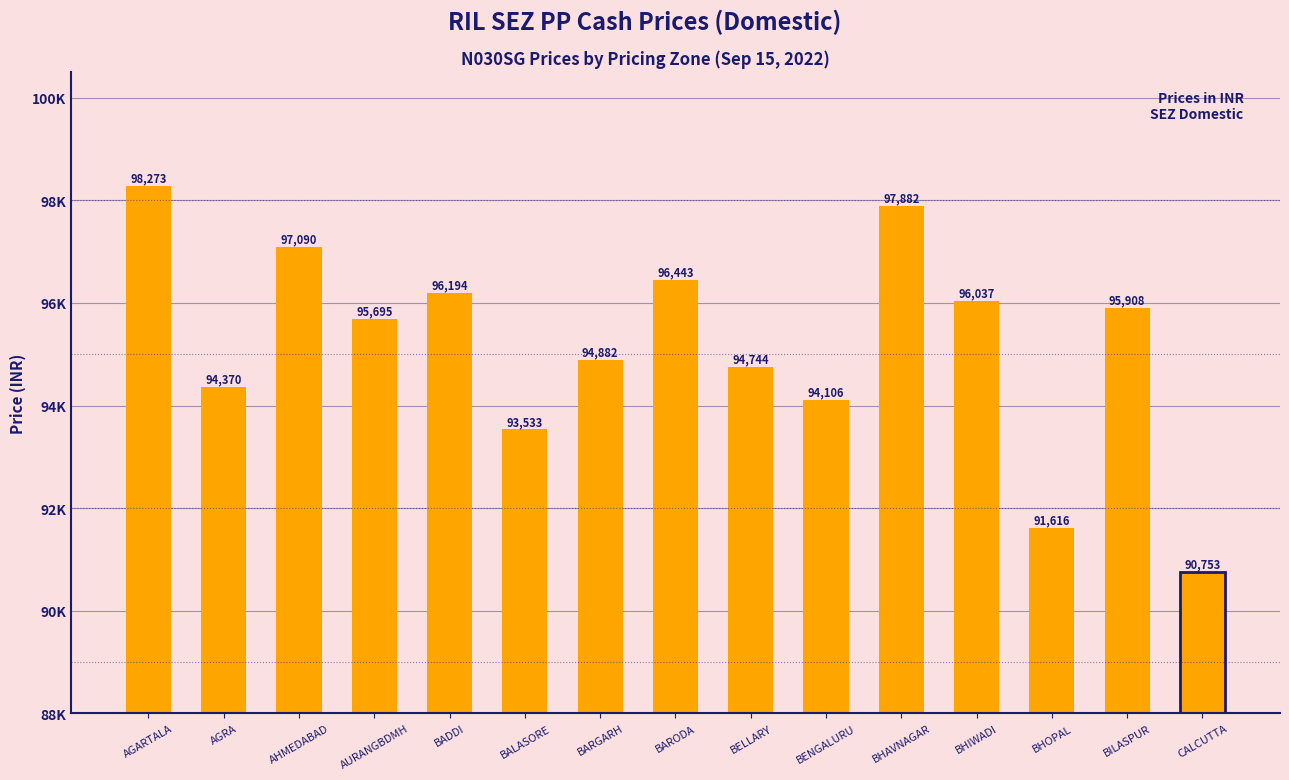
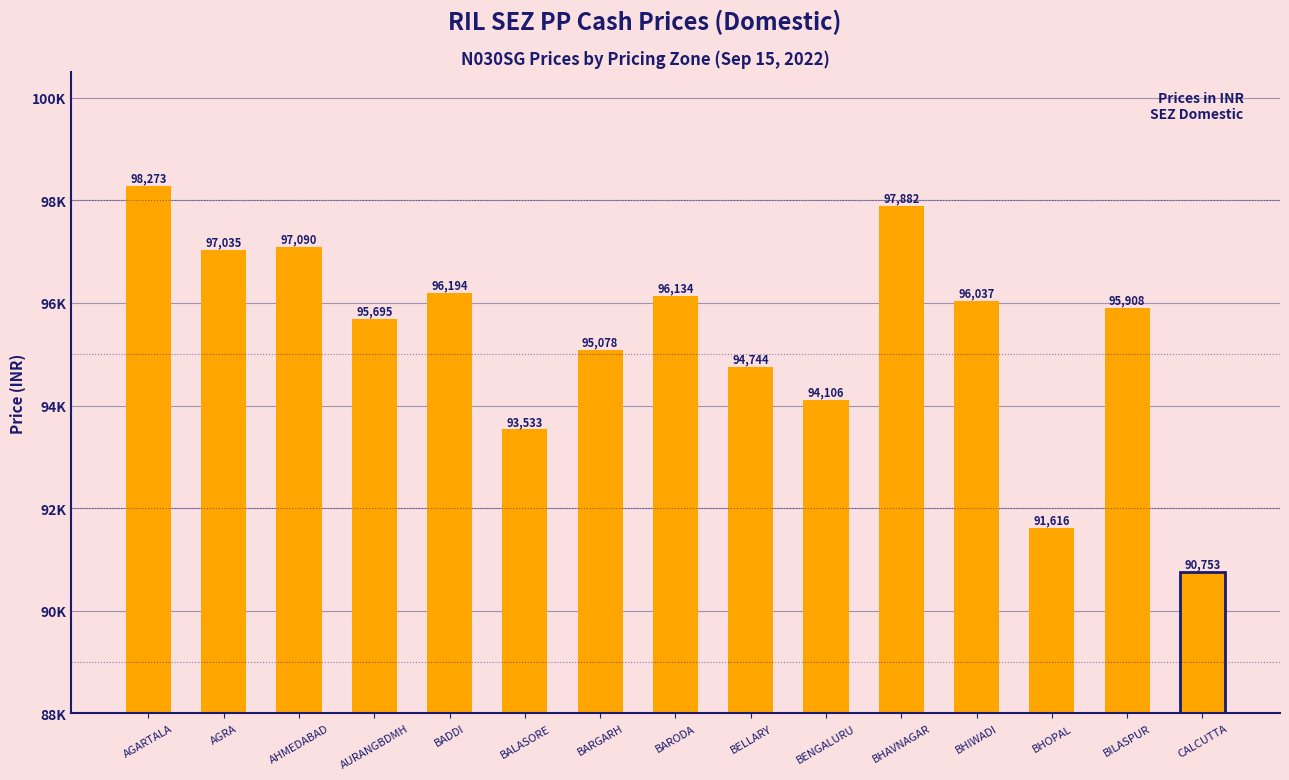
AGRA: 94,370 -> 97,035
BARGARH: 94,882 -> 95,078
BARODA: 96,443 -> 96,134
